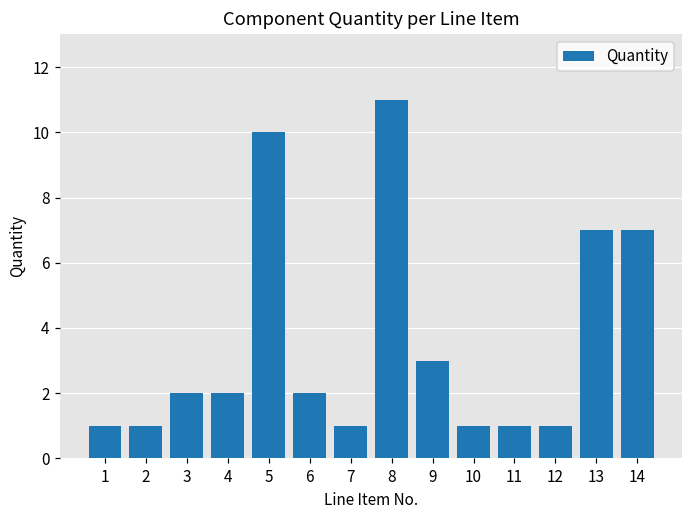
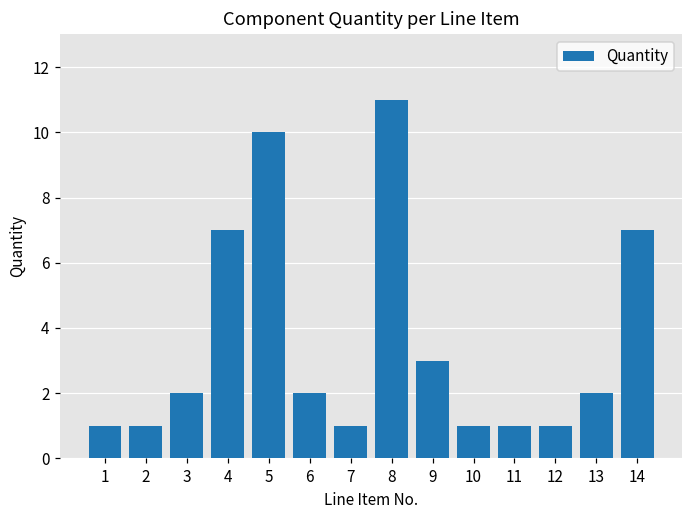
4: 2 -> 7
13: 7 -> 2
